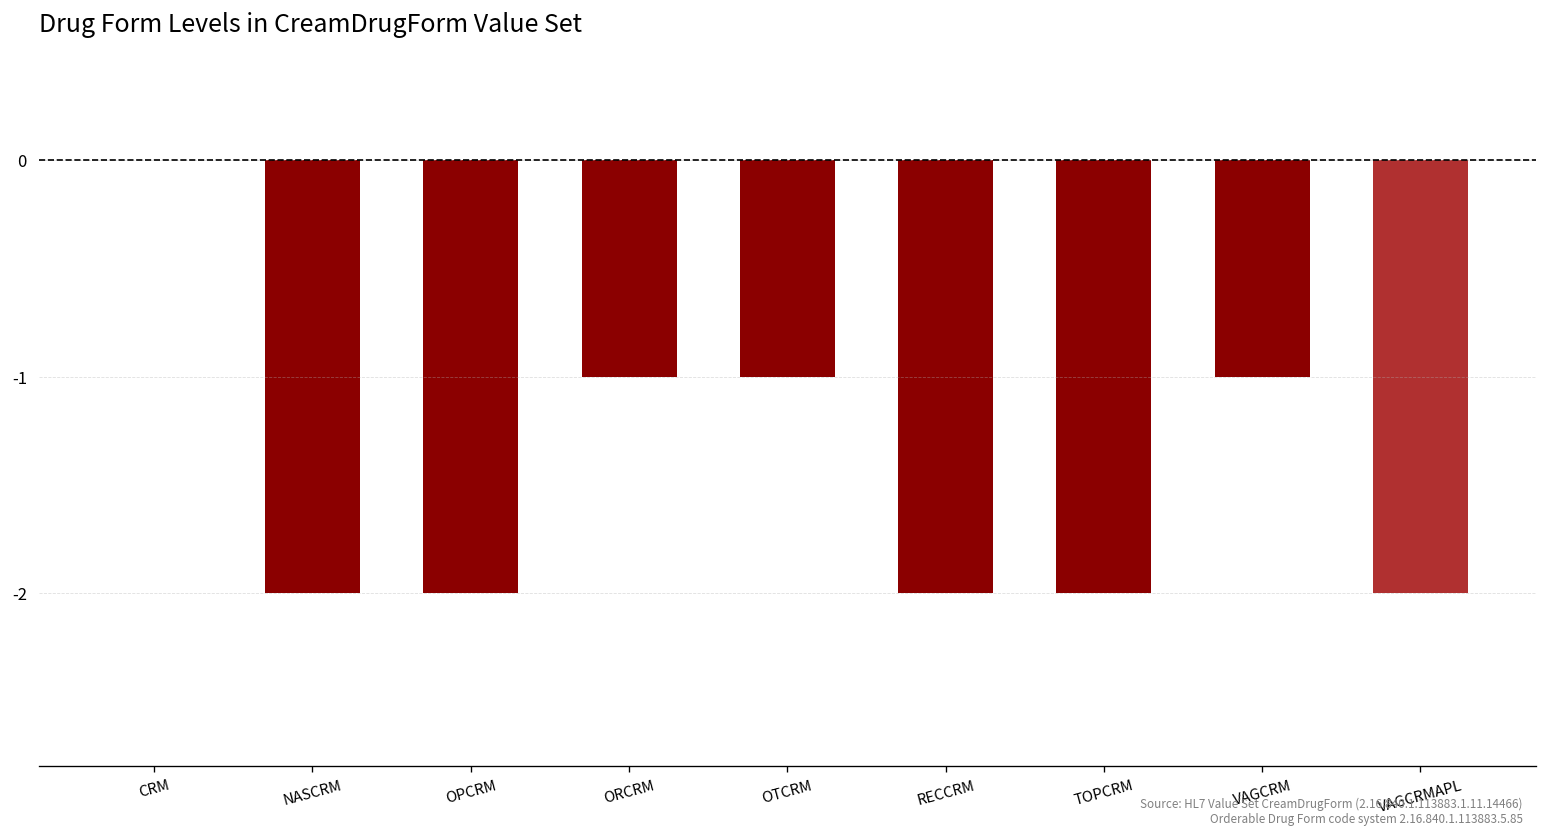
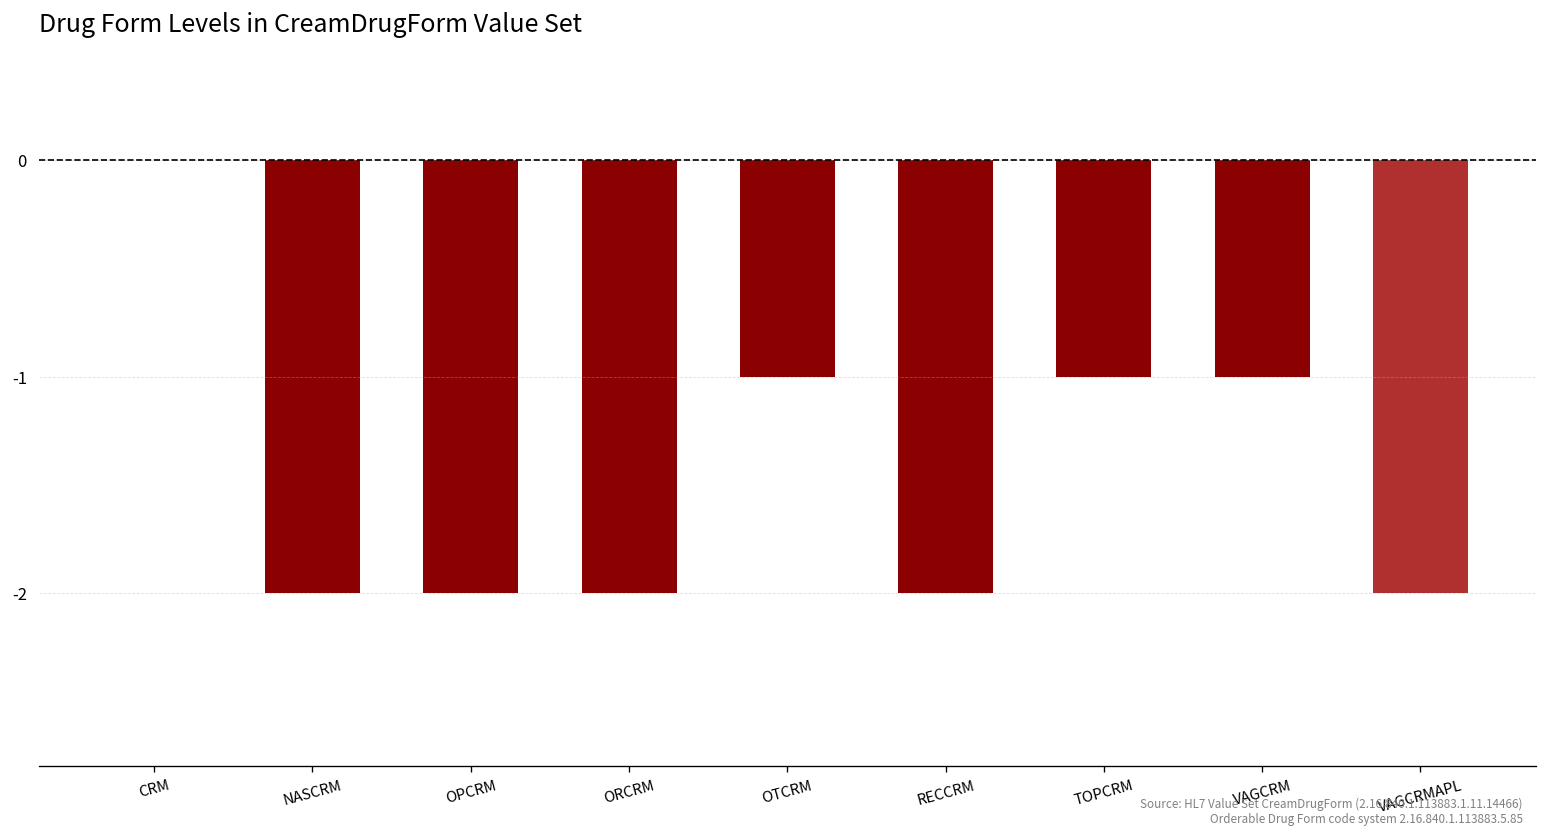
ORCRM: -1.00 -> -2.00
TOPCRM: -2.00 -> -1.00
